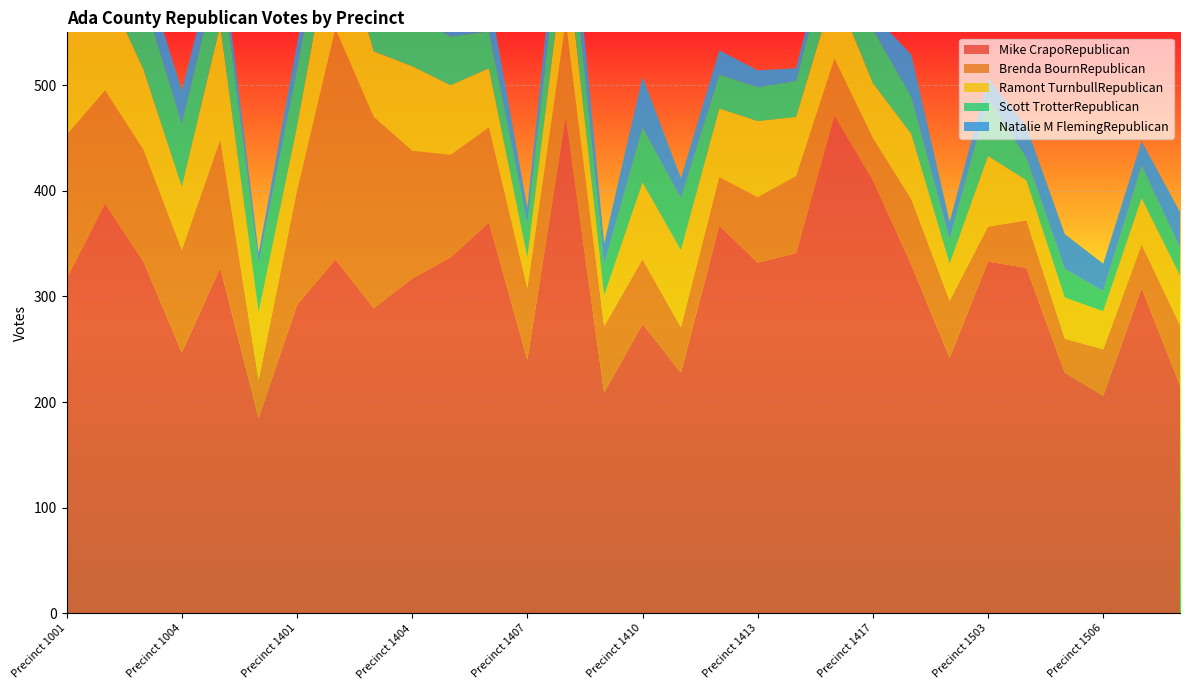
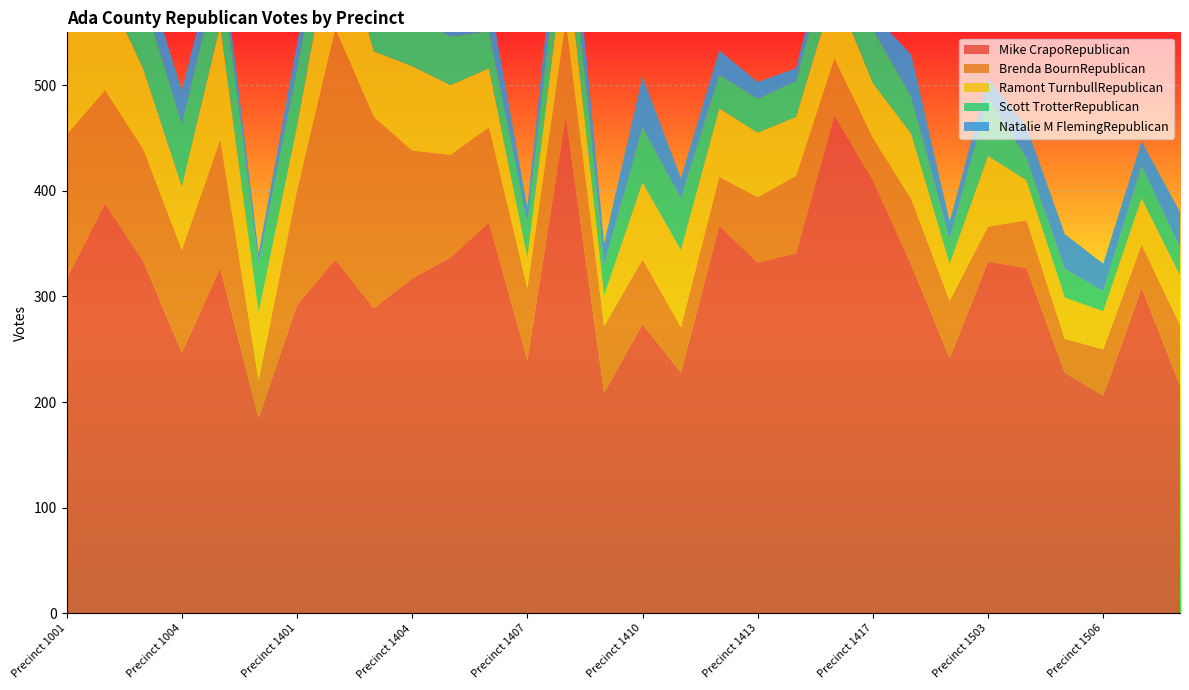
Ramont TurnbullRepublican, Precinct 1413: 72 -> 61
